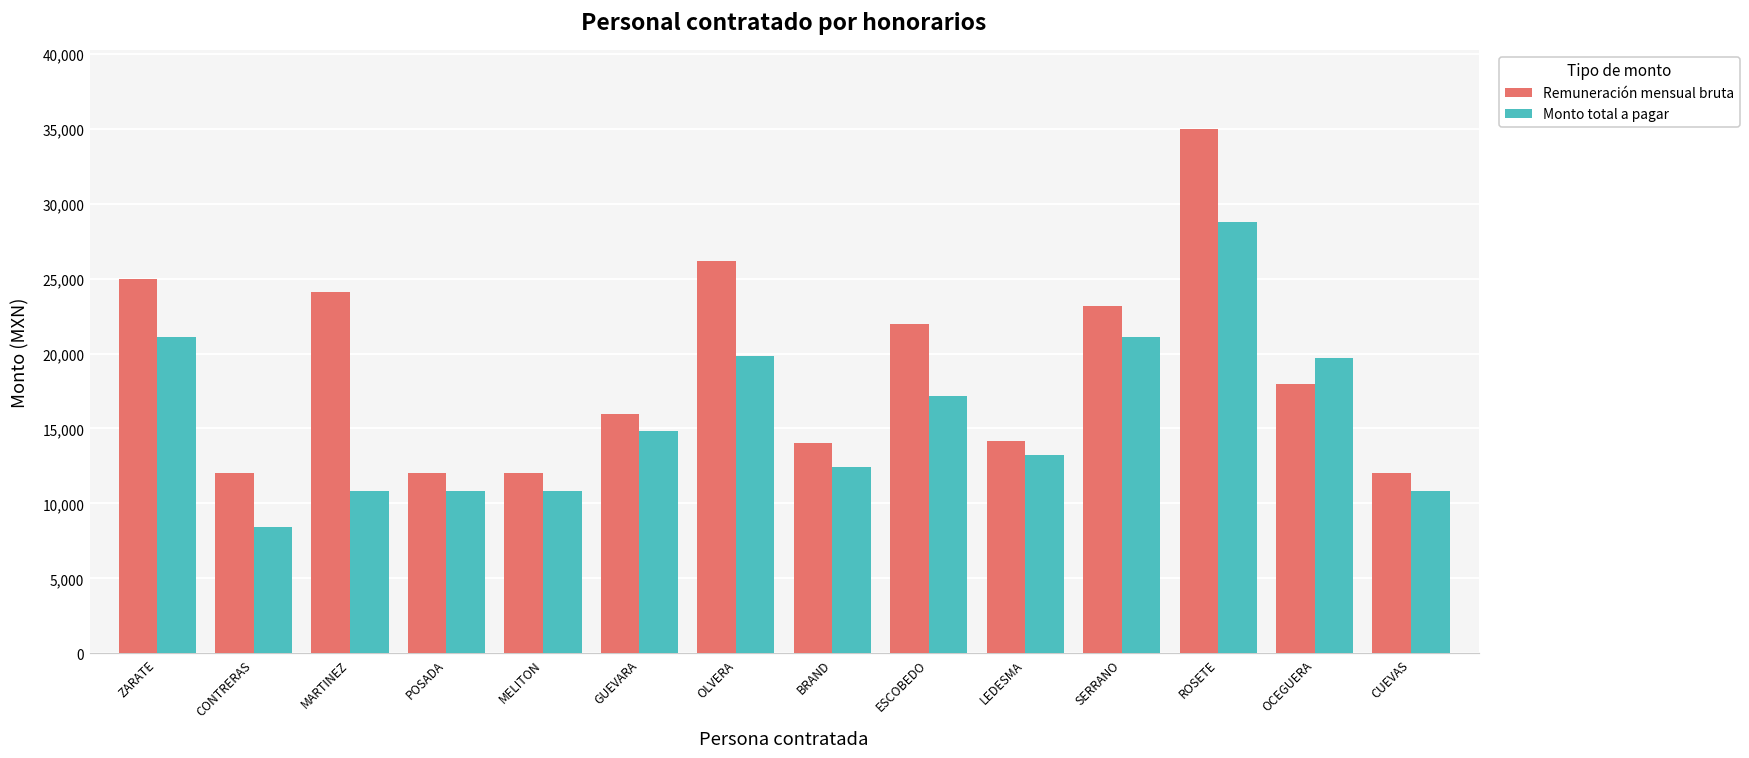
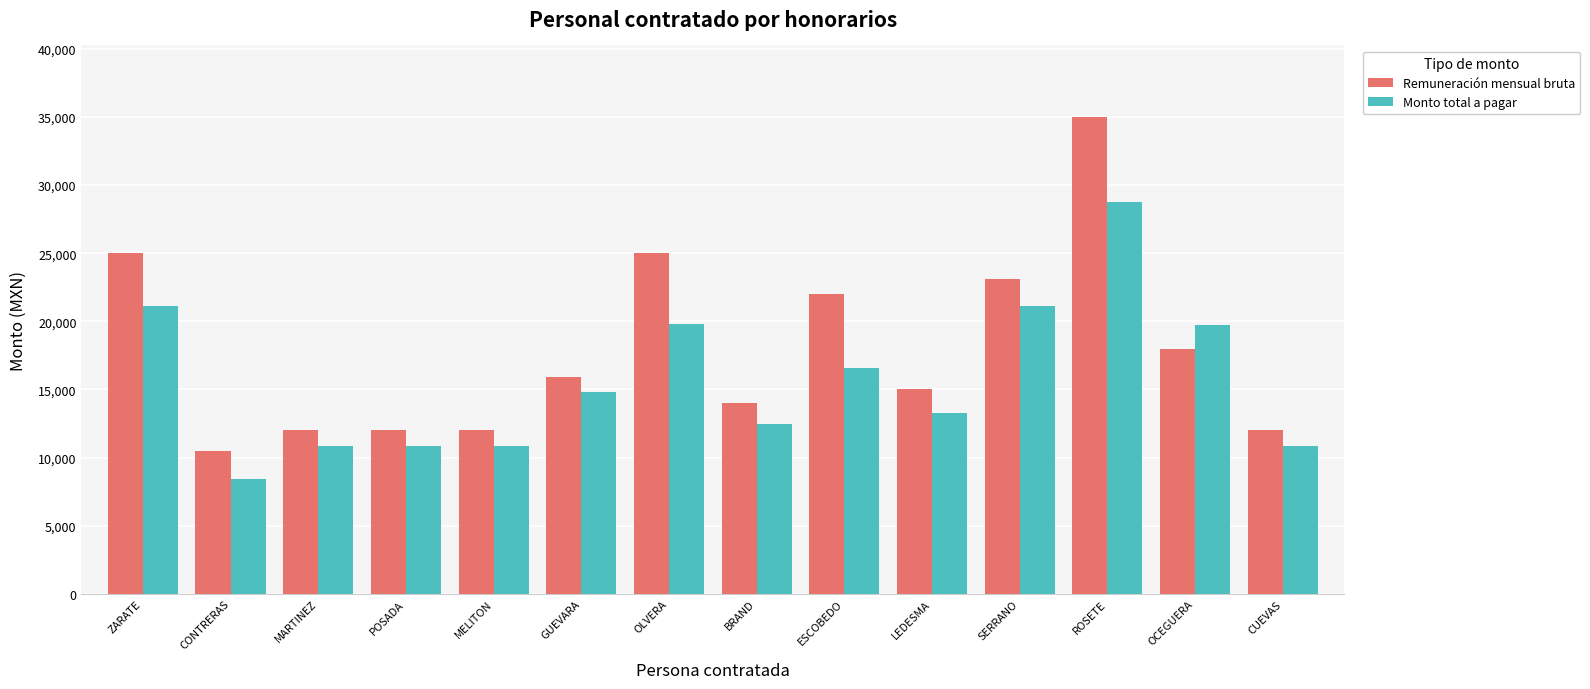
Remuneración mensual bruta, CONTRERAS: 12,000 -> 10,500
Remuneración mensual bruta, MARTINEZ: 24,100 -> 12,000
Remuneración mensual bruta, OLVERA: 26,200 -> 25,000
Monto total a pagar, ESCOBEDO: 17,200 -> 16,500
Remuneración mensual bruta, LEDESMA: 14,200 -> 15,000
